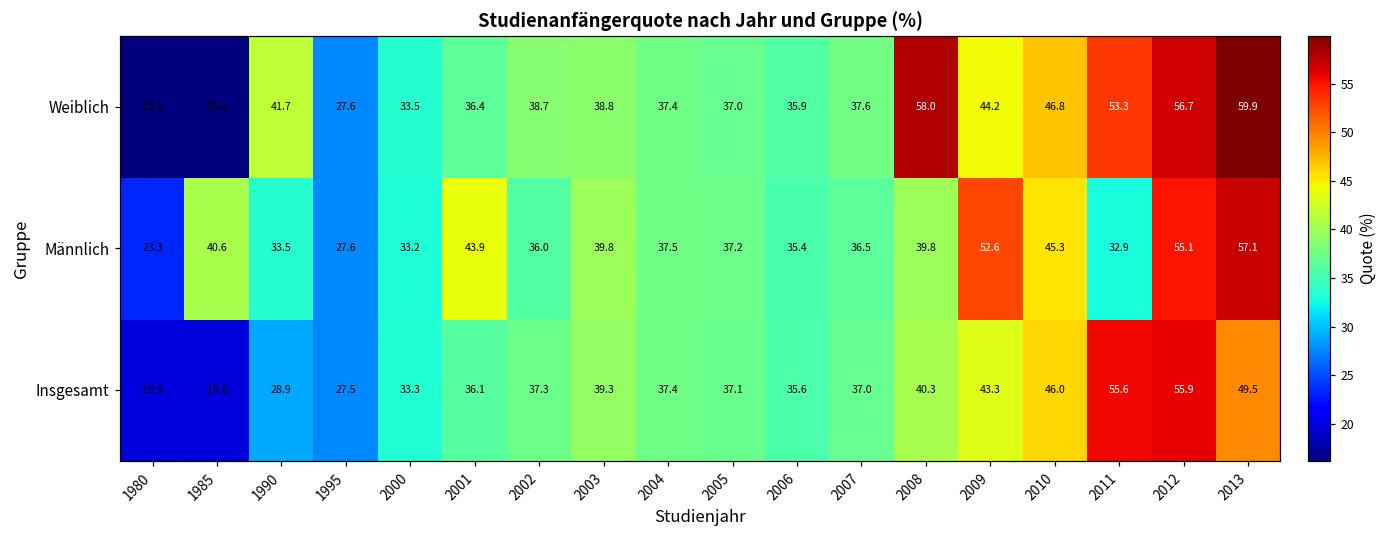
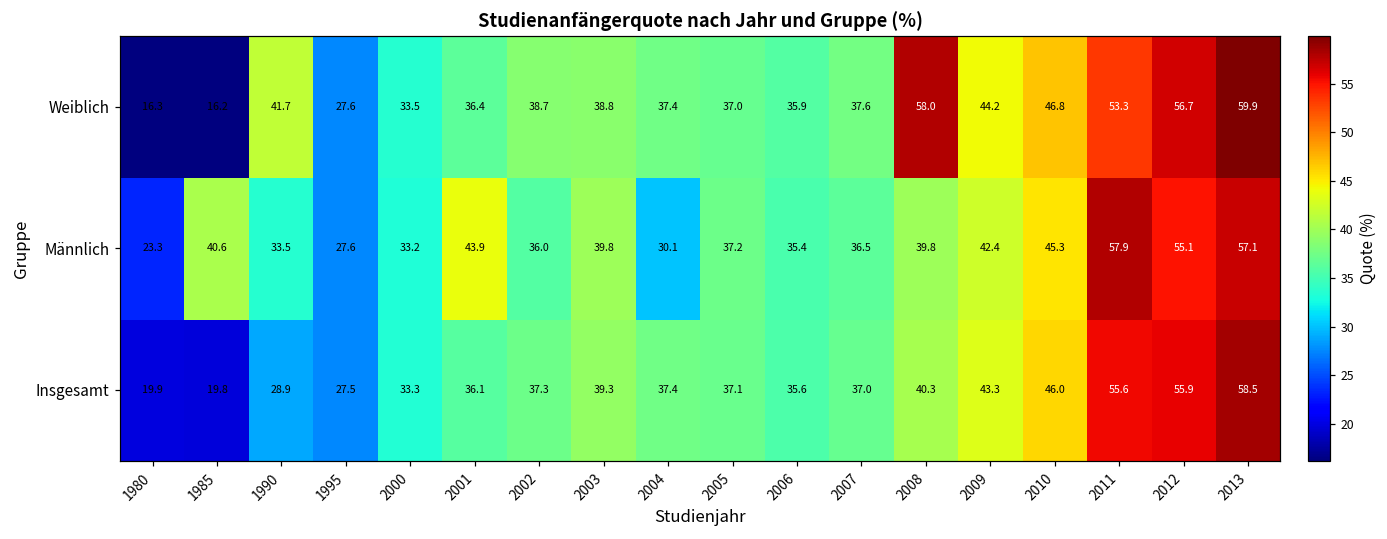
Männlich, 2004: 37.5 -> 30.1
Männlich, 2009: 52.6 -> 42.4
Männlich, 2011: 32.9 -> 57.9
Insgesamt, 2013: 49.5 -> 58.5
